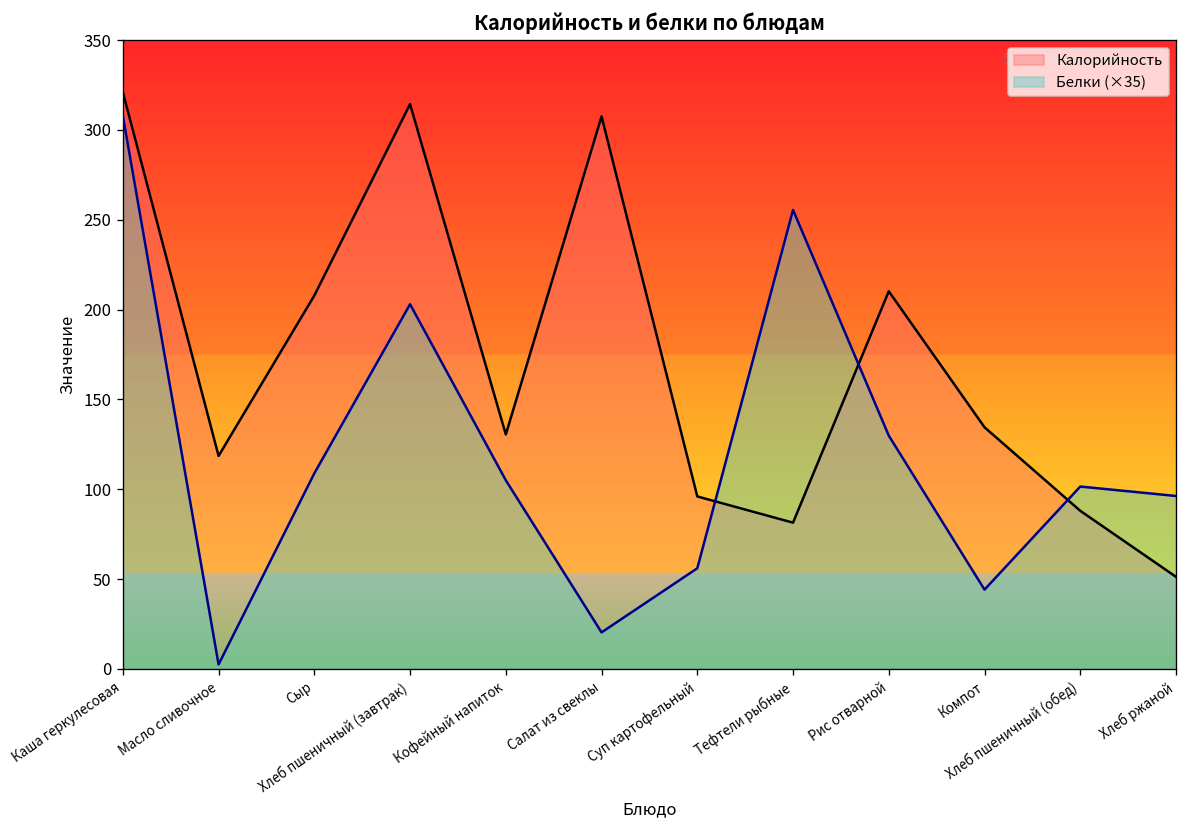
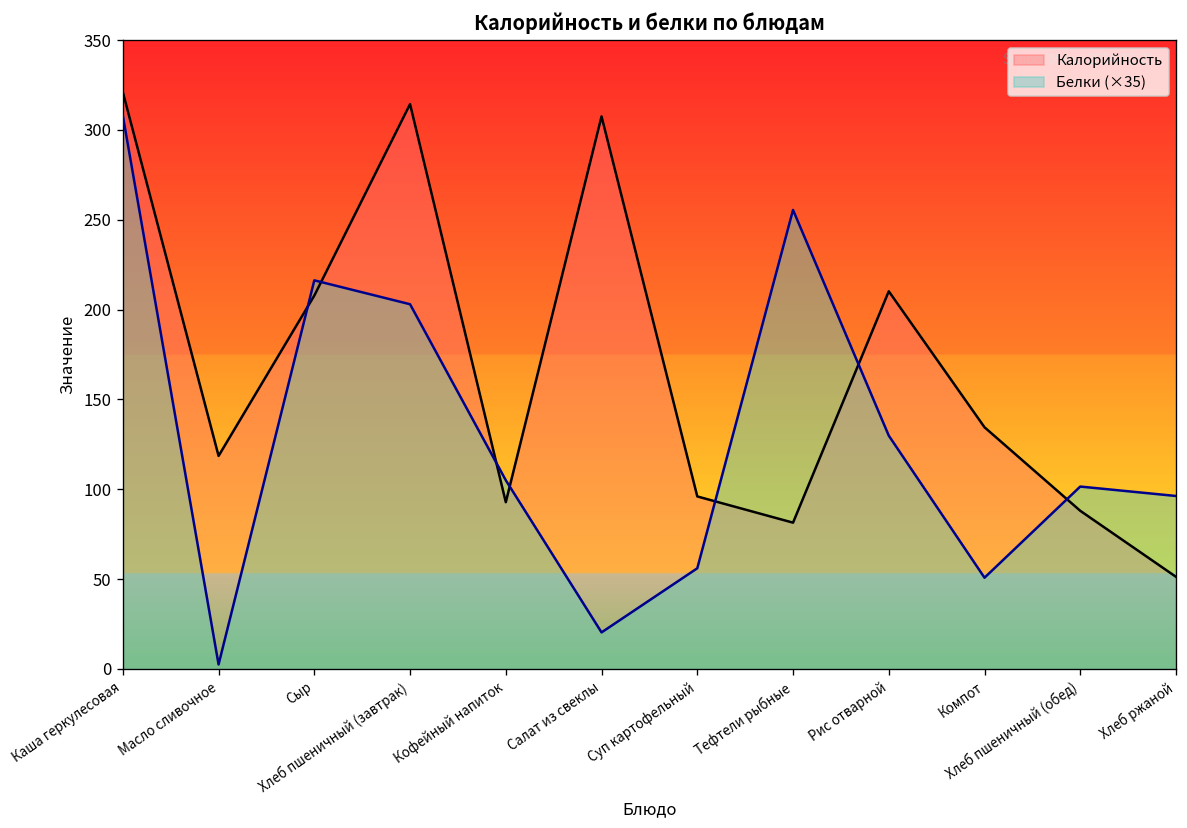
Белки (×35), Сыр: 109 -> 216
Калорийность, Кофейный напиток: 131 -> 93
Белки (×35), Компот: 44 -> 51
